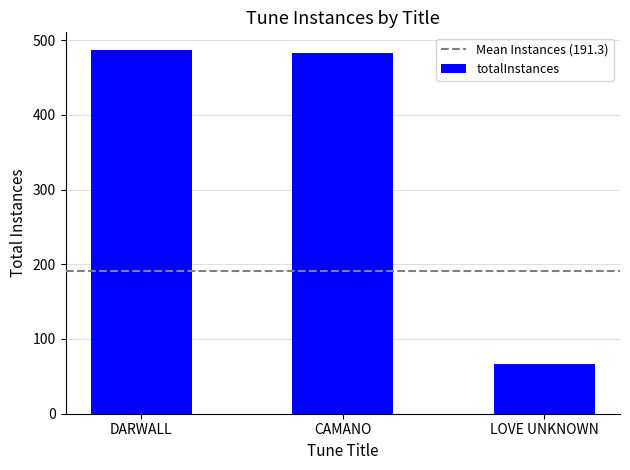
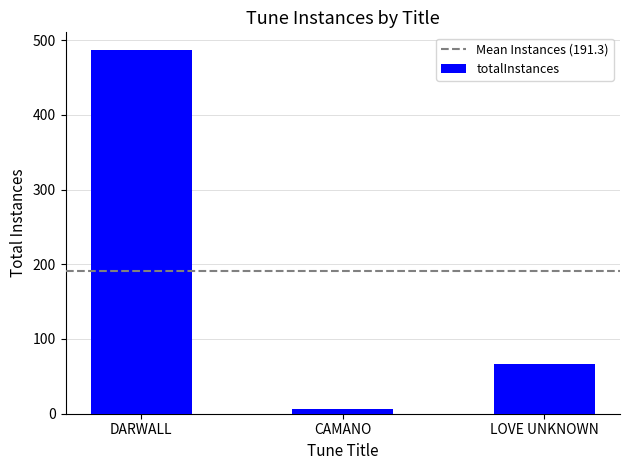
CAMANO: 480 -> 10
